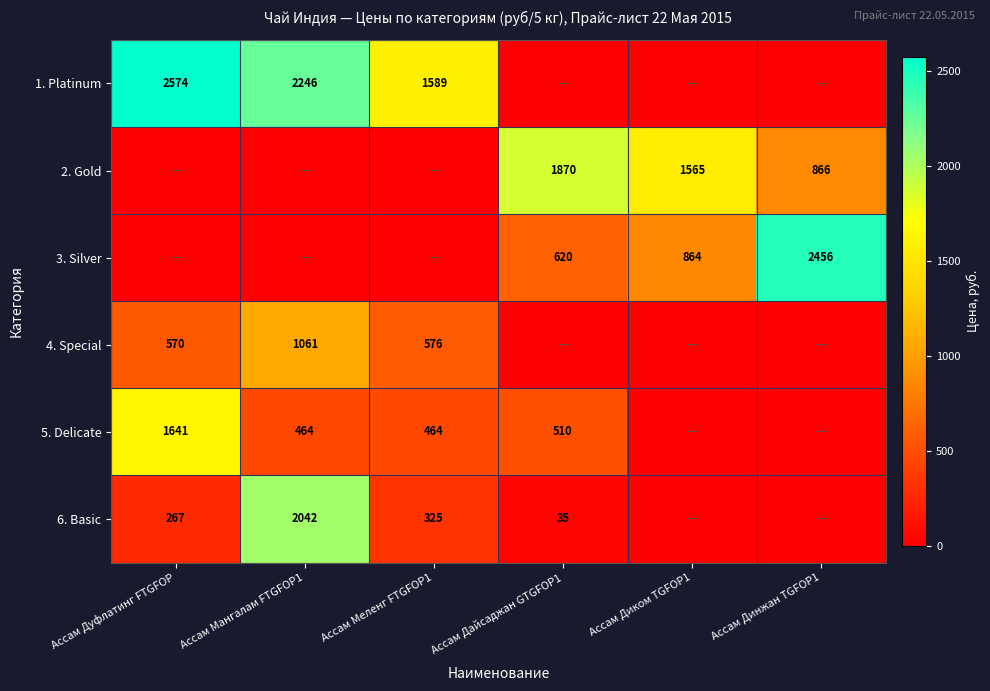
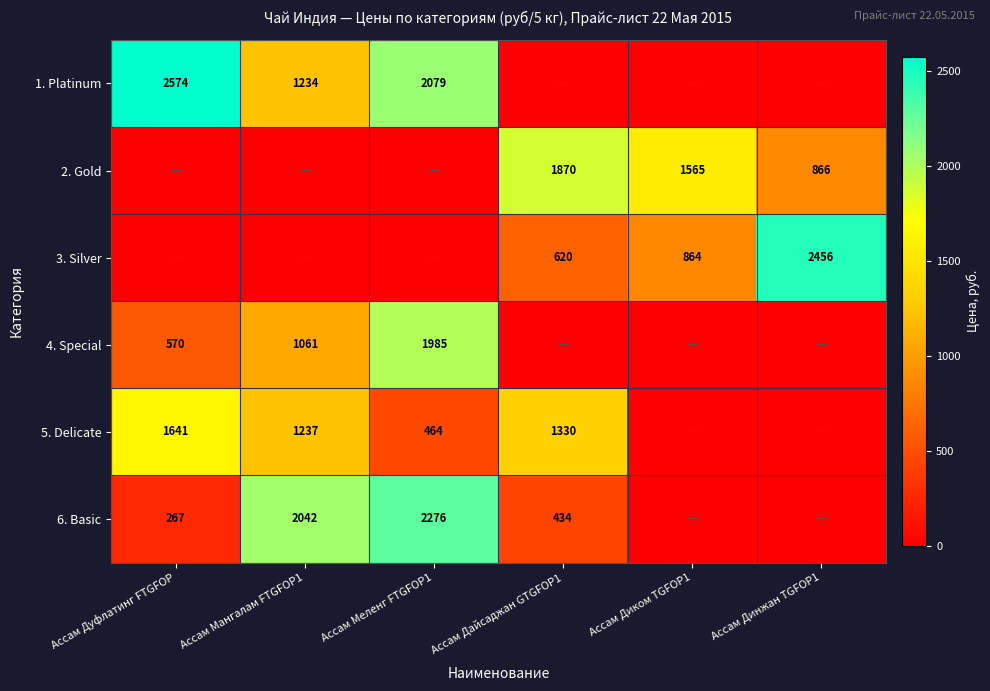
1. Platinum, Ассам Мангалам FTGFOP1: 2246 -> 1234
1. Platinum, Ассам Меленг FTGFOP1: 1589 -> 2079
4. Special, Ассам Меленг FTGFOP1: 576 -> 1985
5. Delicate, Ассам Мангалам FTGFOP1: 464 -> 1237
5. Delicate, Ассам Дайсаджан GTGFOP1: 510 -> 1330
6. Basic, Ассам Меленг FTGFOP1: 325 -> 2276
6. Basic, Ассам Дайсаджан GTGFOP1: 35 -> 434
